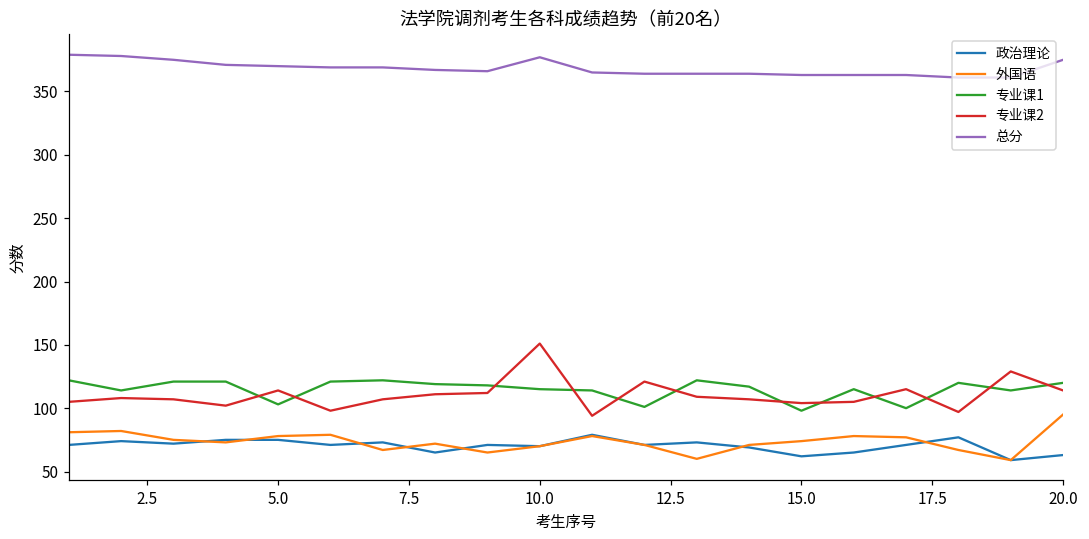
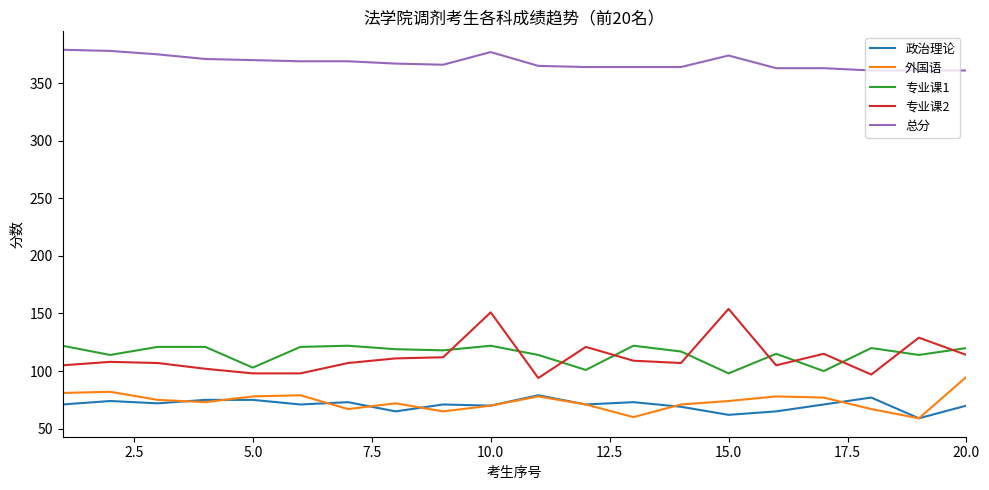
专业课2, 5.0: 114 -> 98
专业课1, 10.0: 115 -> 122
专业课2, 15.0: 104 -> 154
总分, 15.0: 363 -> 374
政治理论, 20.0: 63 -> 70
总分, 20.0: 375 -> 361
